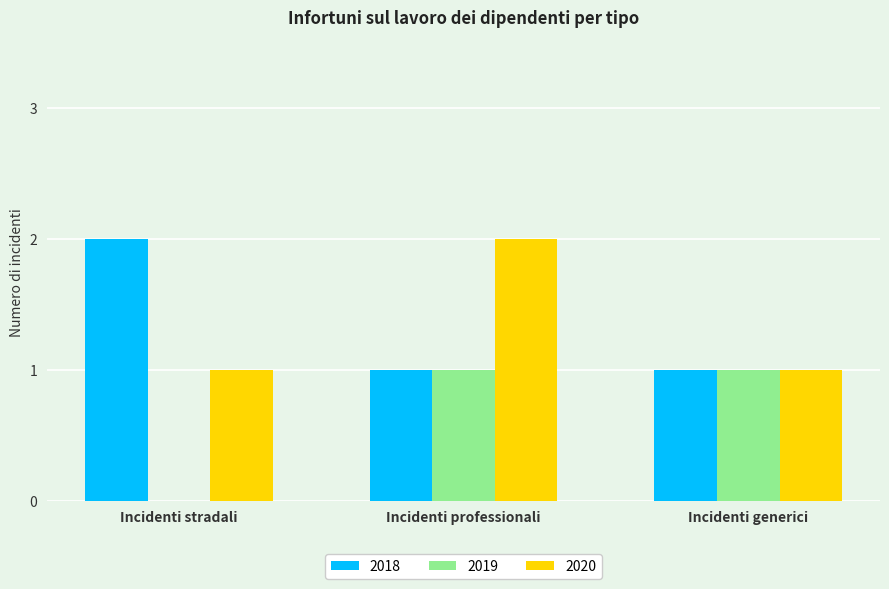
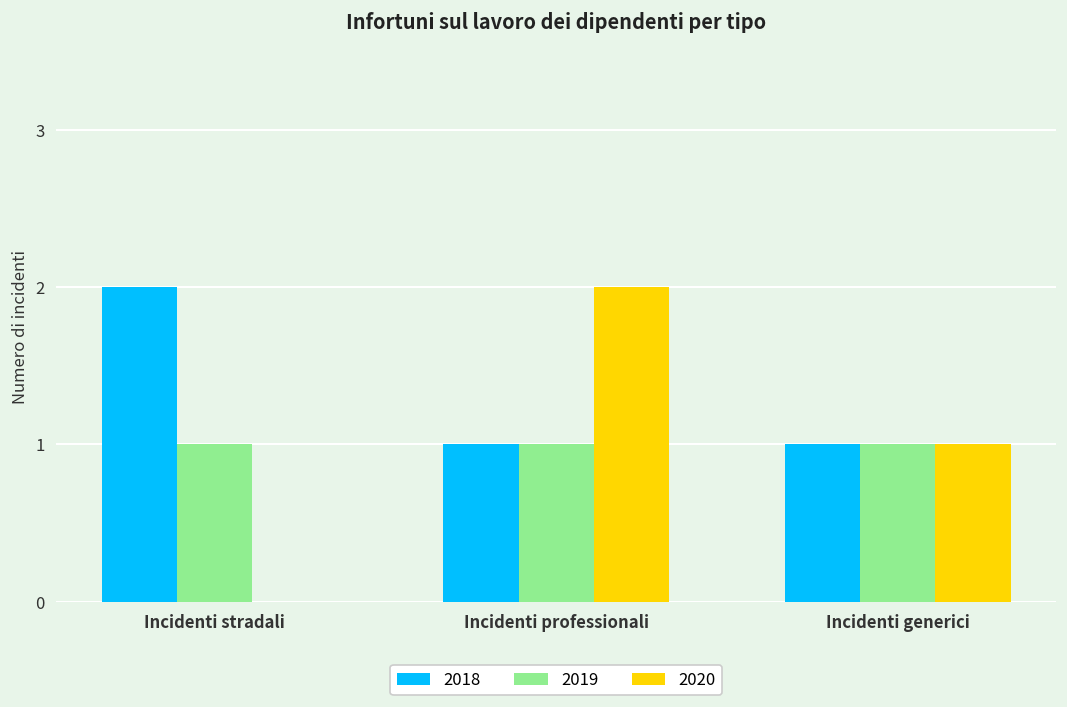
2019, Incidenti stradali: 0 -> 1
2020, Incidenti stradali: 1 -> 0
